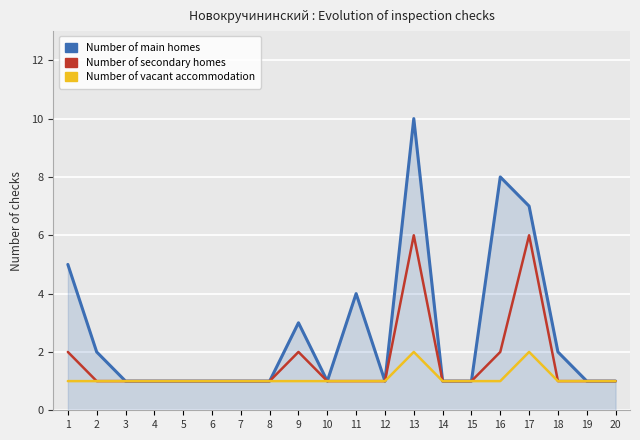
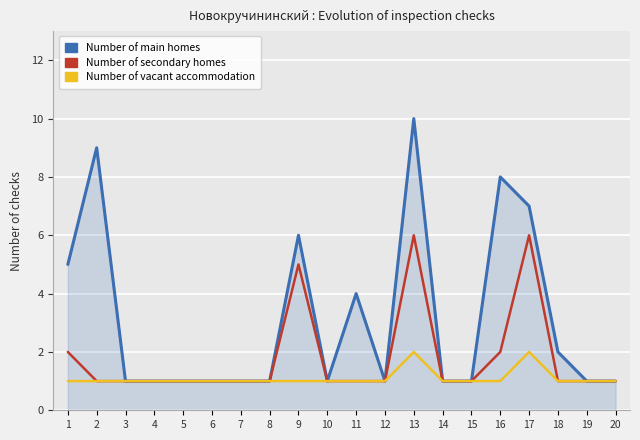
Number of main homes, 2: 2 -> 9
Number of main homes, 9: 3 -> 6
Number of secondary homes, 9: 2 -> 5
